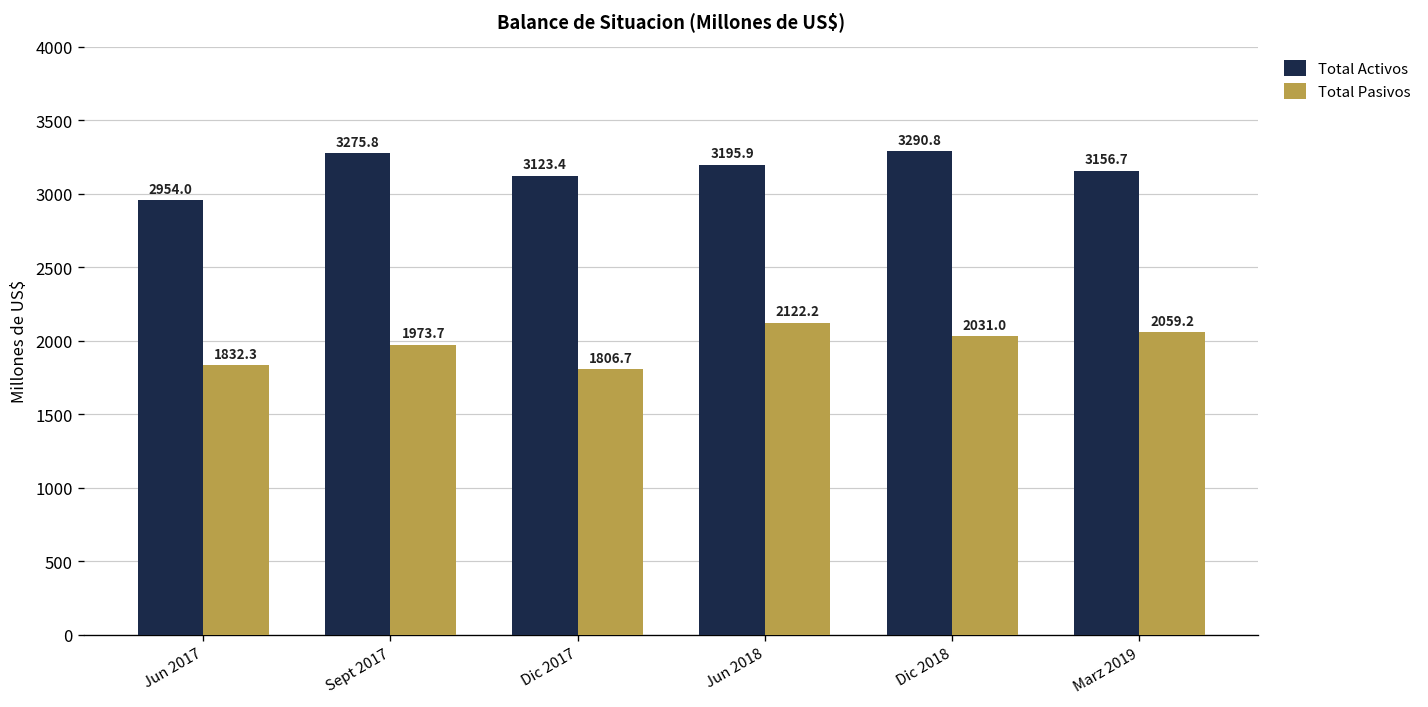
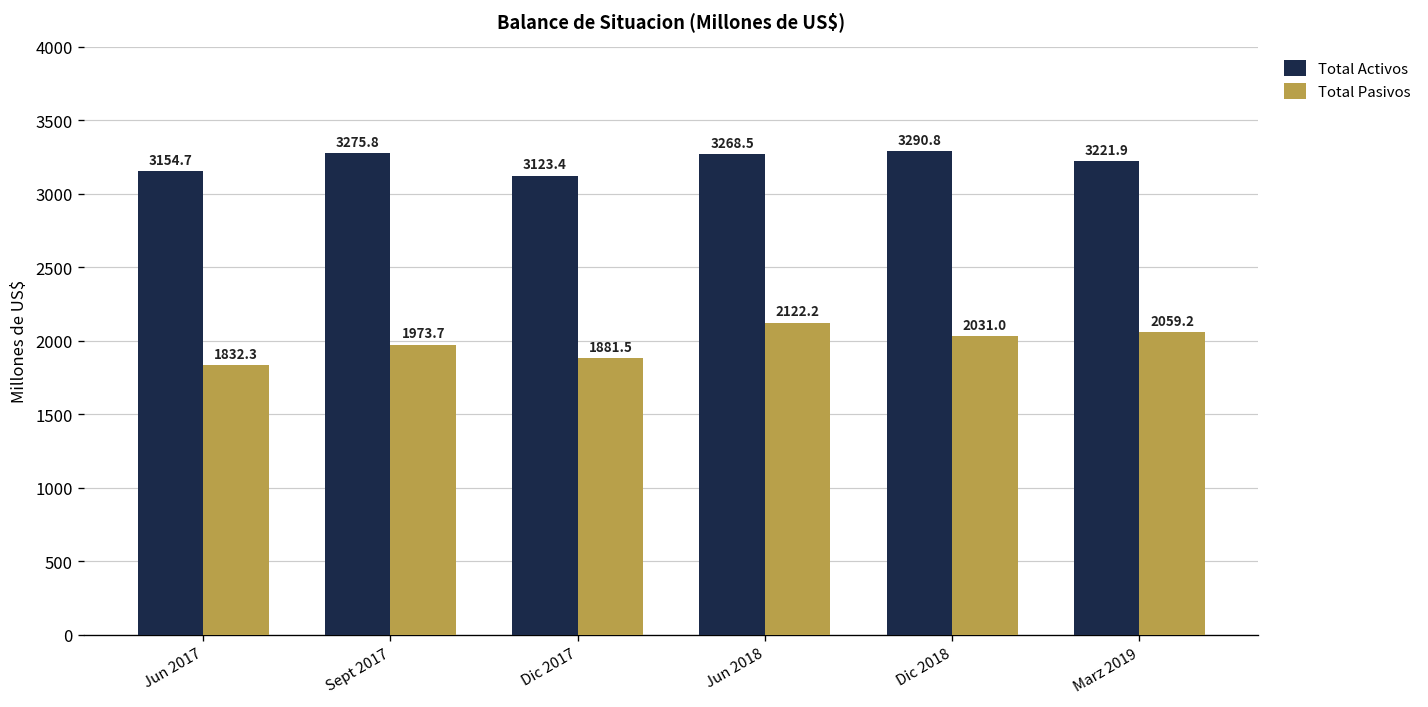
Total Activos, Jun 2017: 2954.0 -> 3154.7
Total Pasivos, Dic 2017: 1806.7 -> 1881.5
Total Activos, Jun 2018: 3195.9 -> 3268.5
Total Activos, Marz 2019: 3156.7 -> 3221.9
